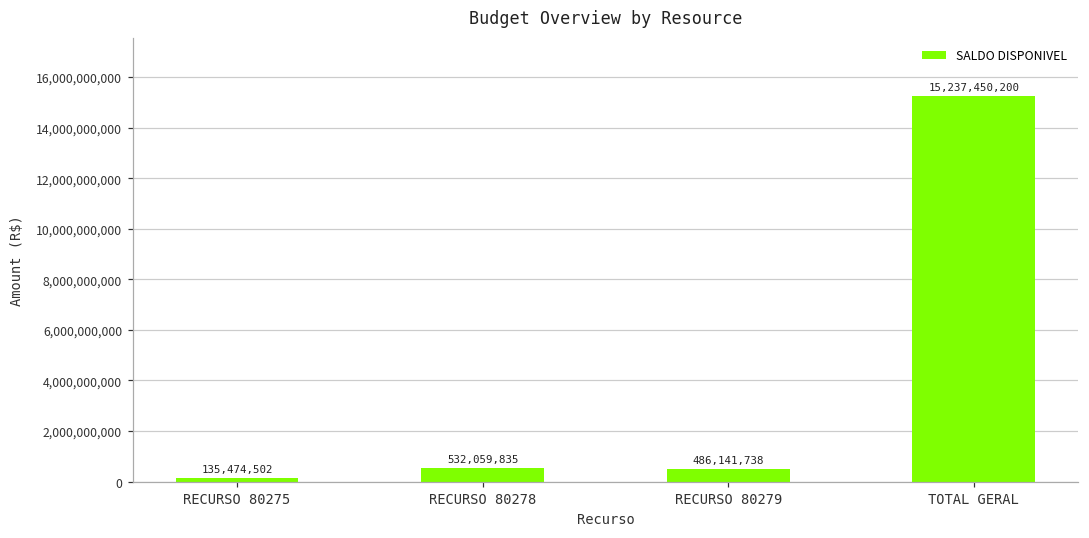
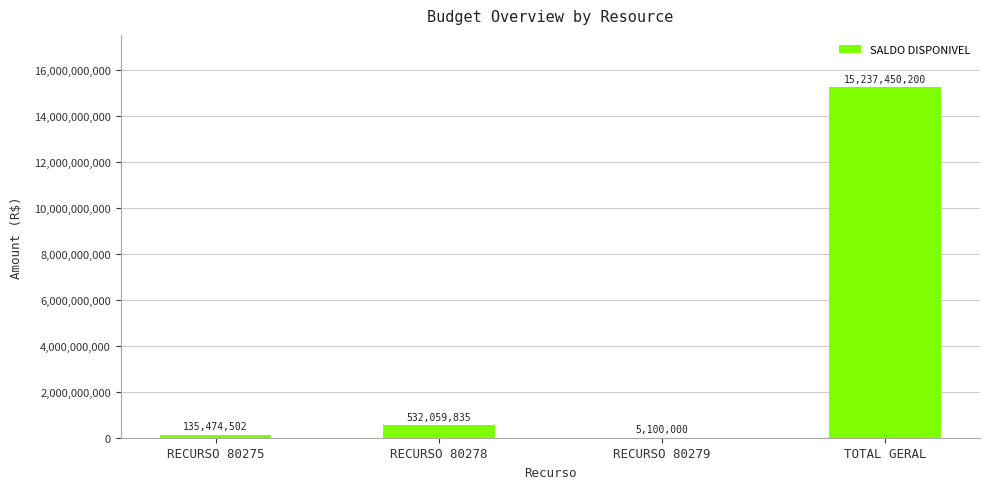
RECURSO 80279: 486,141,738 -> 5,100,000
